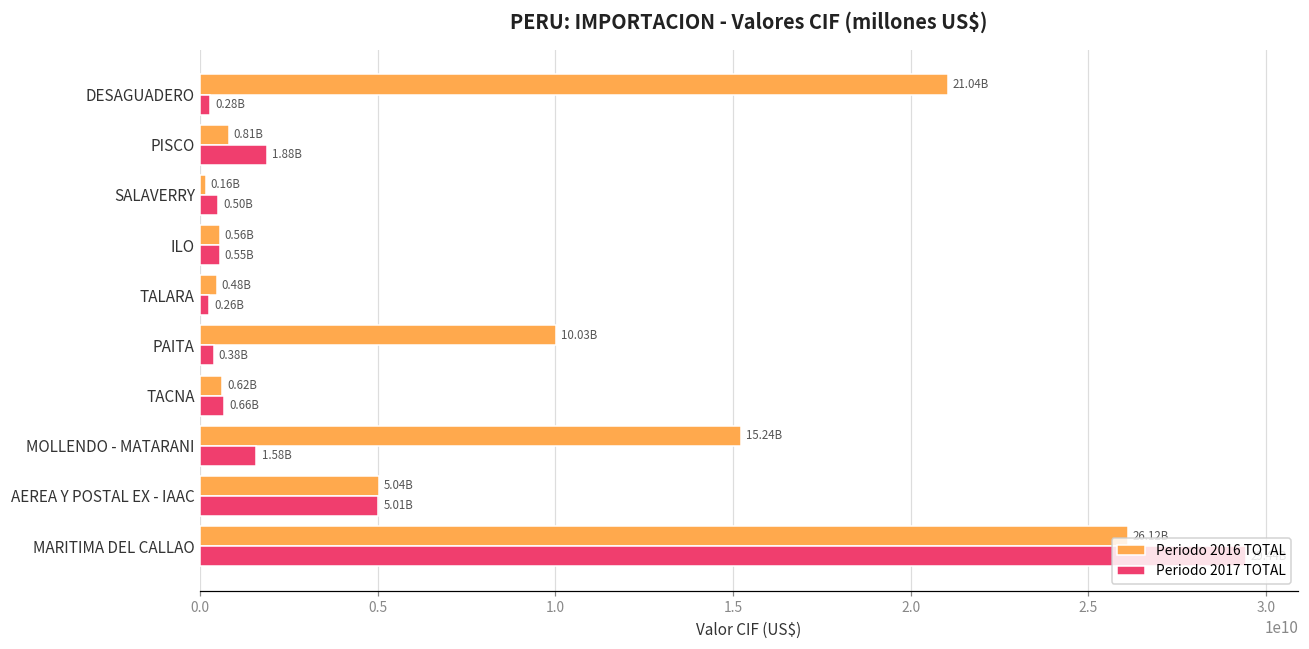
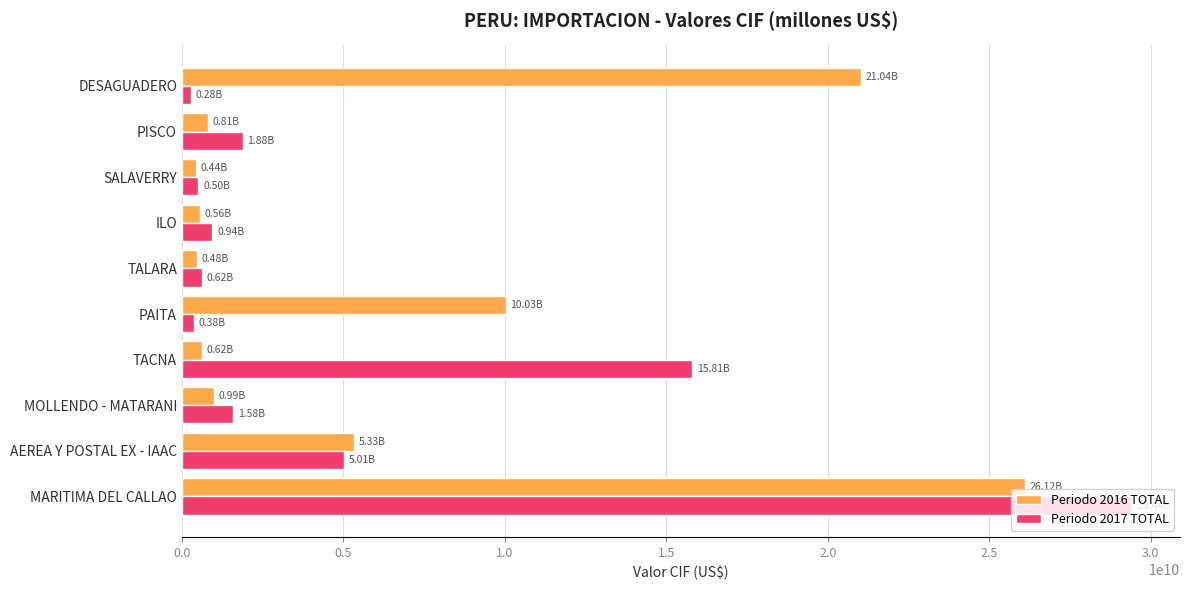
Periodo 2016 TOTAL, SALAVERRY: 0.16B -> 0.44B
Periodo 2017 TOTAL, ILO: 0.55B -> 0.94B
Periodo 2017 TOTAL, TALARA: 0.26B -> 0.62B
Periodo 2017 TOTAL, TACNA: 0.66B -> 15.81B
Periodo 2016 TOTAL, MOLLENDO - MATARANI: 15.24B -> 0.99B
Periodo 2016 TOTAL, AEREA Y POSTAL EX - IAAC: 5.04B -> 5.33B
